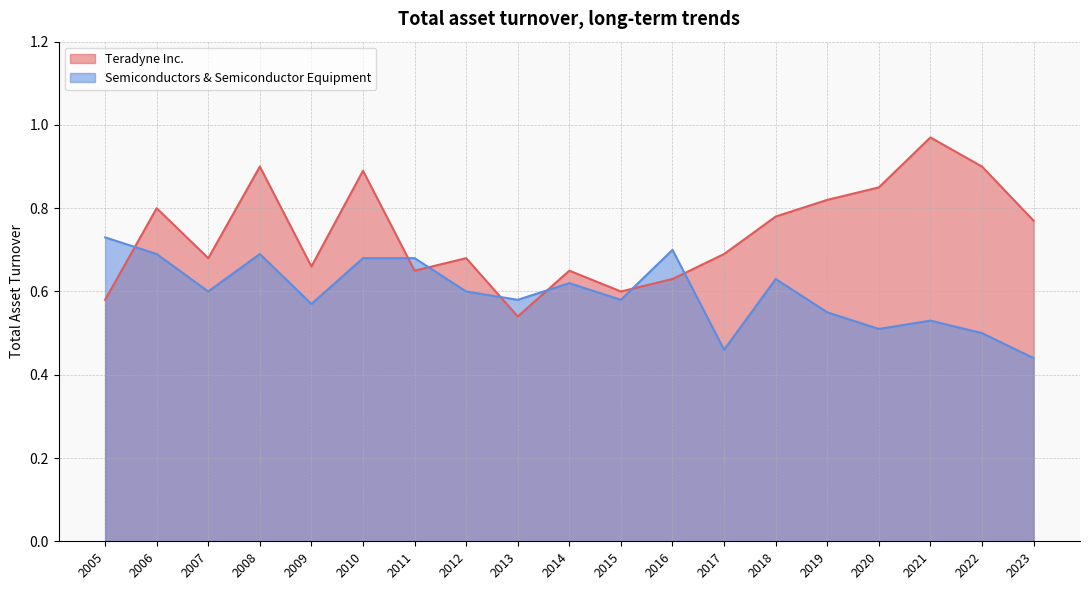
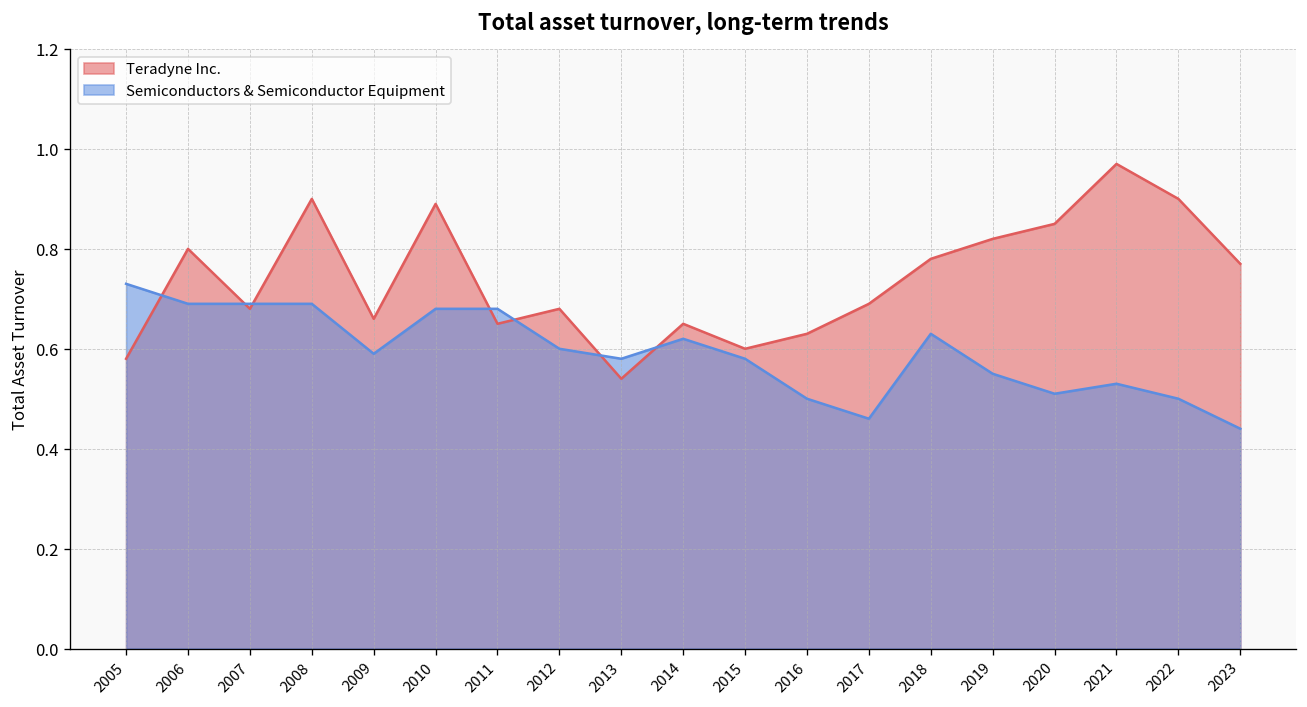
Semiconductors & Semiconductor Equipment, 2007: 0.60 -> 0.69
Semiconductors & Semiconductor Equipment, 2009: 0.57 -> 0.59
Semiconductors & Semiconductor Equipment, 2016: 0.7 -> 0.5
